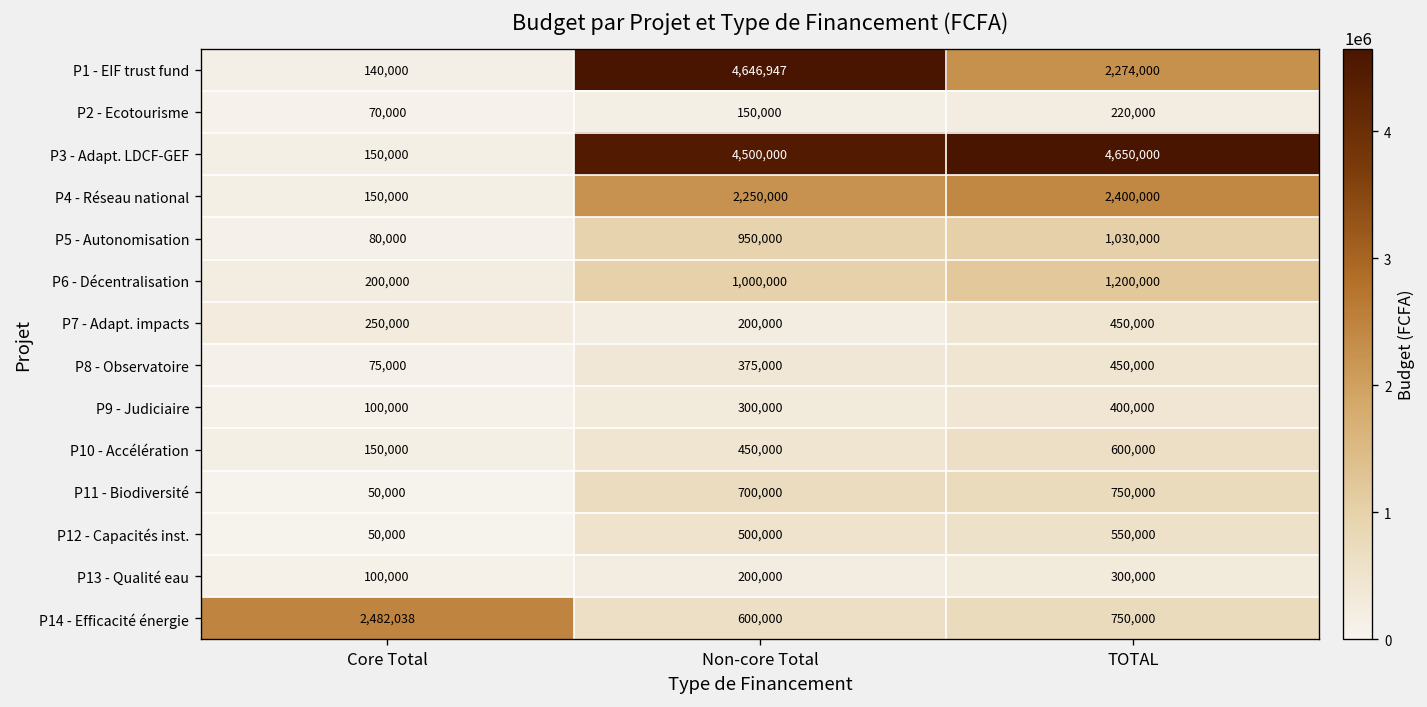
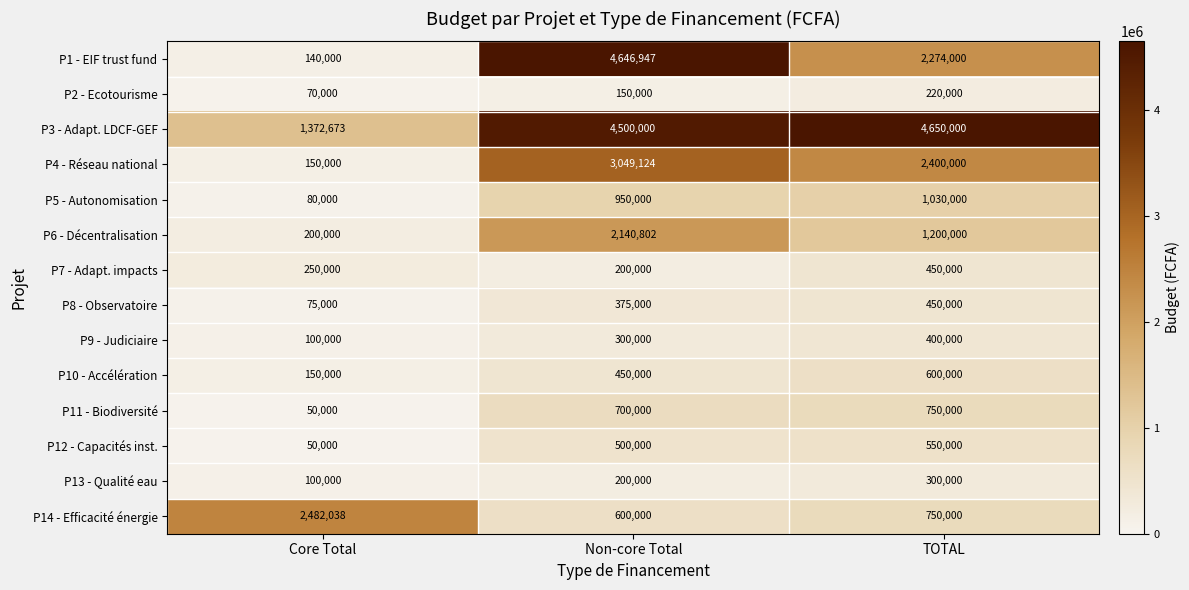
P3 - Adapt. LDCF-GEF, Core Total: 150,000 -> 1,372,673
P4 - Réseau national, Non-core Total: 2,250,000 -> 3,049,124
P6 - Décentralisation, Non-core Total: 1,000,000 -> 2,140,802
